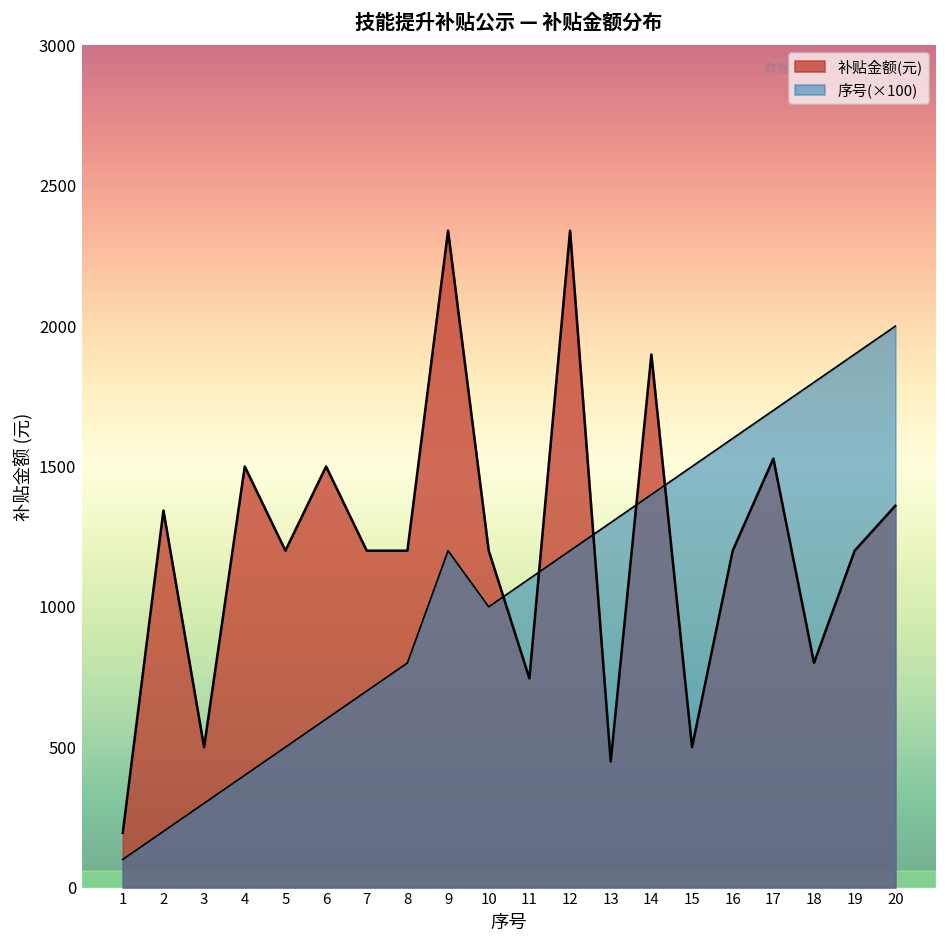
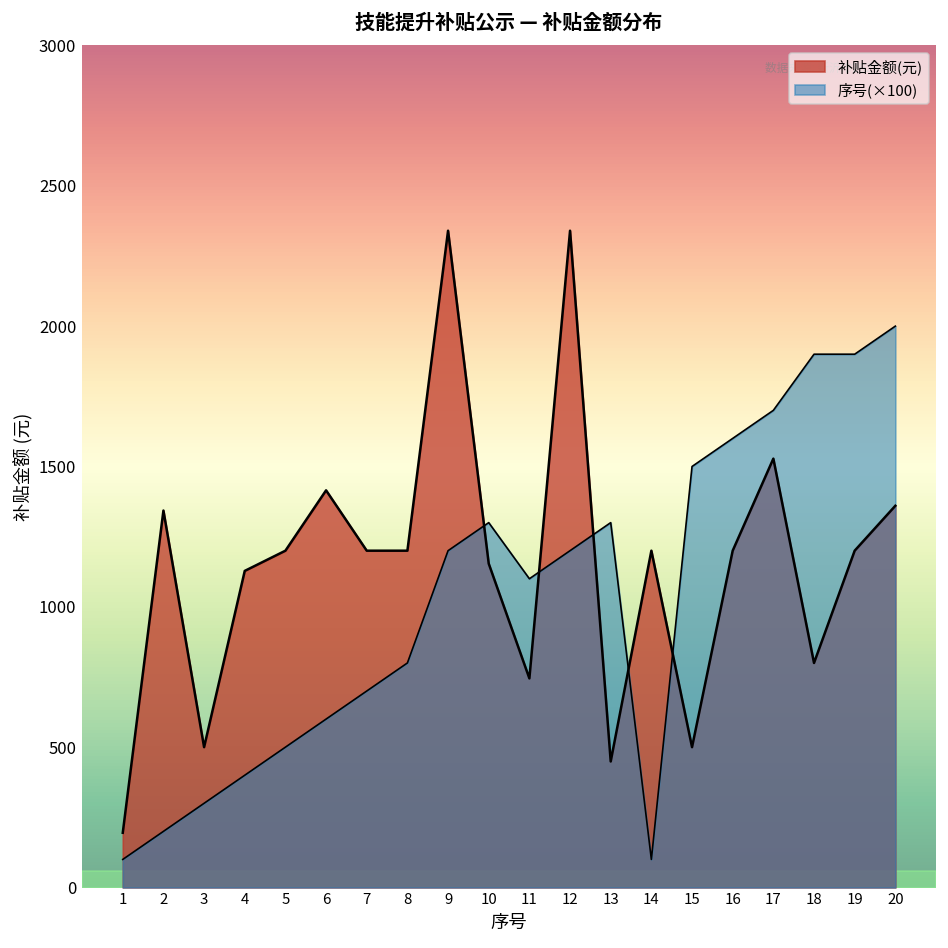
补贴金额(元), 4: 1500 -> 1130
补贴金额(元), 6: 1500 -> 1420
补贴金额(元), 10: 1200 -> 1150
序号(×100), 10: 1000 -> 1300
补贴金额(元), 14: 1900 -> 1200
序号(×100), 14: 1400 -> 100
序号(×100), 18: 1800 -> 1900
